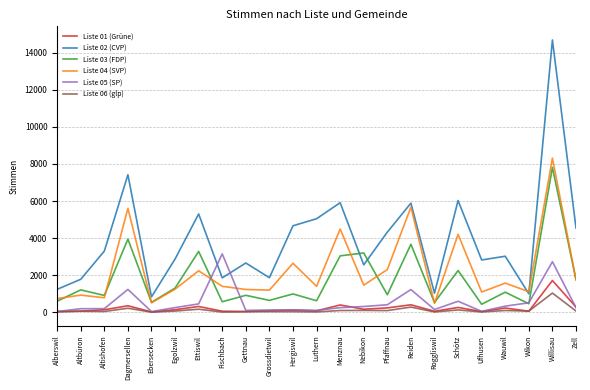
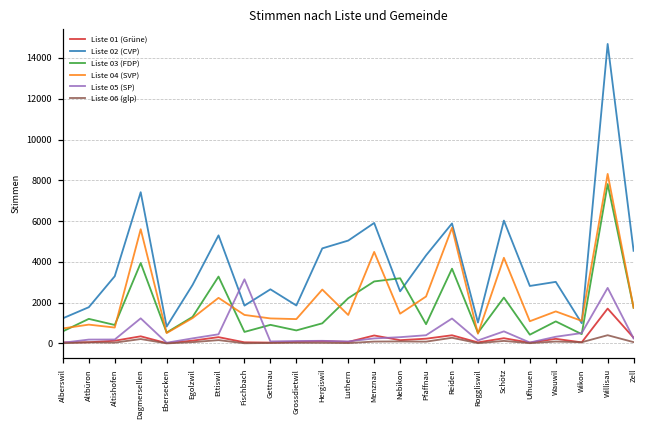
Liste 03 (FDP), Luthern: 600 -> 2200
Liste 06 (glp), Willisau: 1000 -> 400
